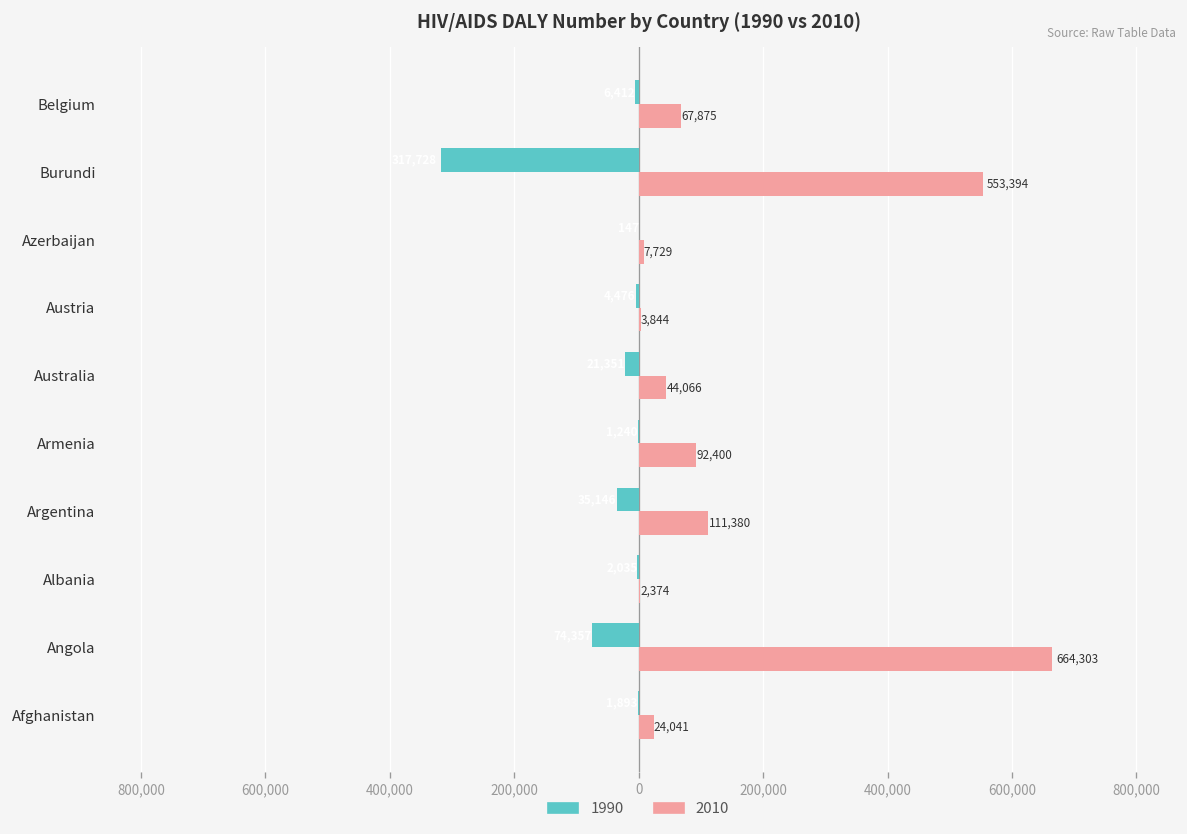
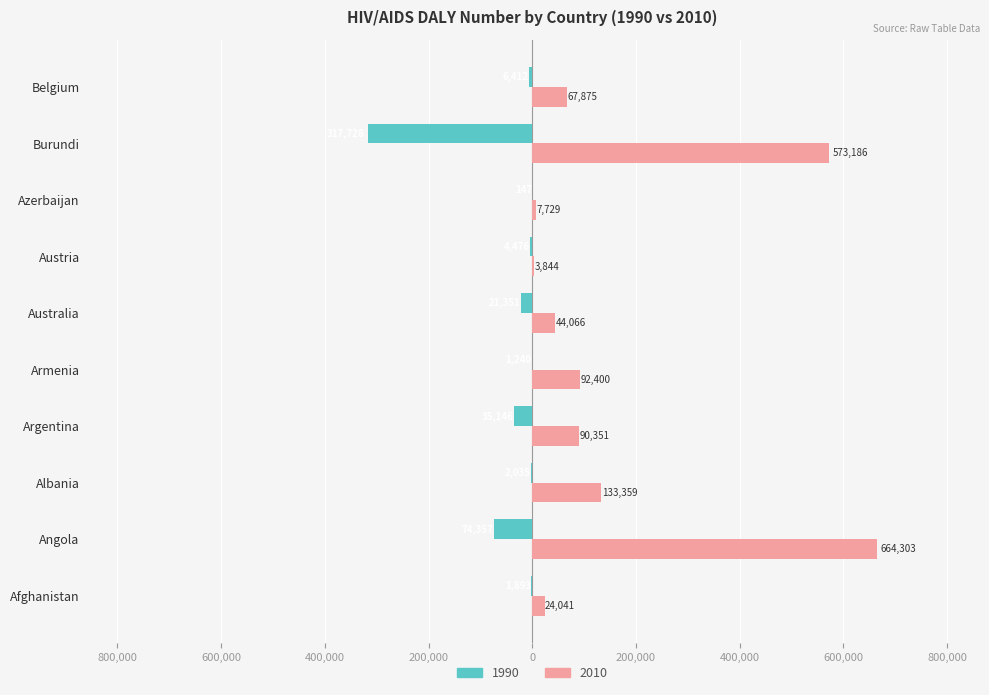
2010, Burundi: 553,394 -> 573,186
2010, Argentina: 111,380 -> 90,351
2010, Albania: 2,374 -> 133,359
